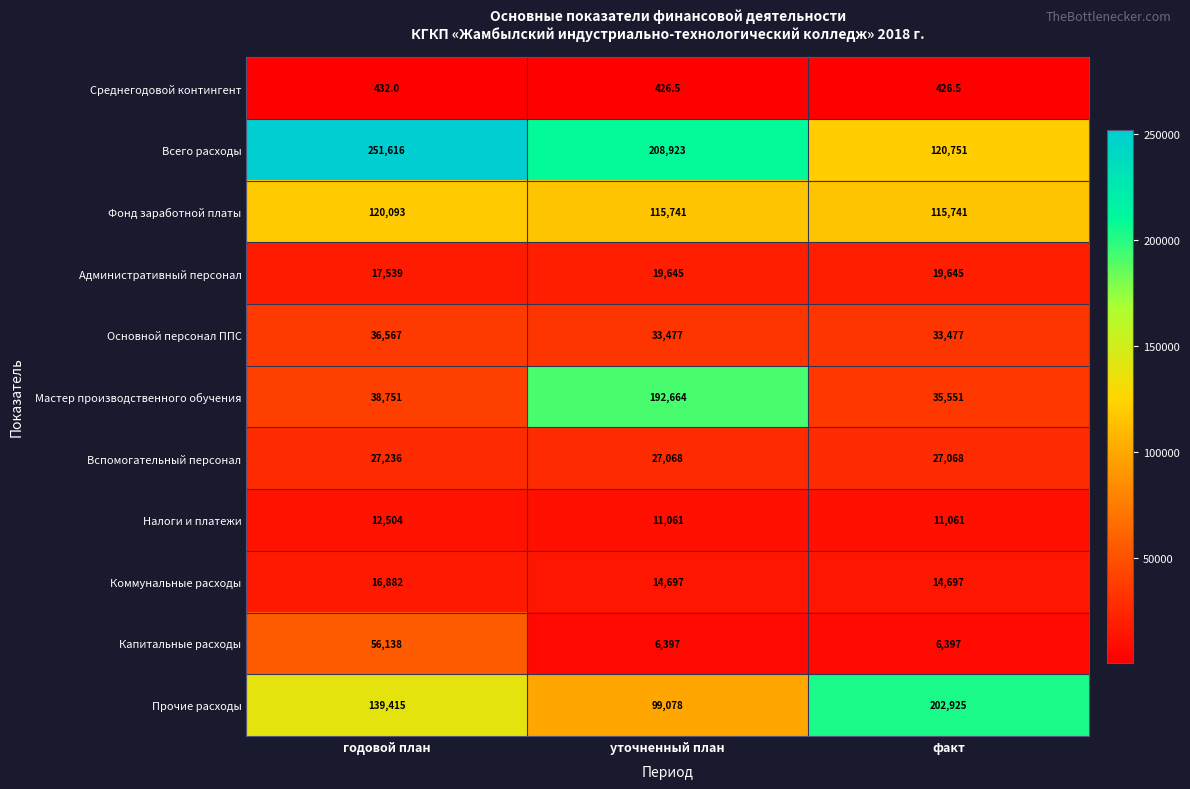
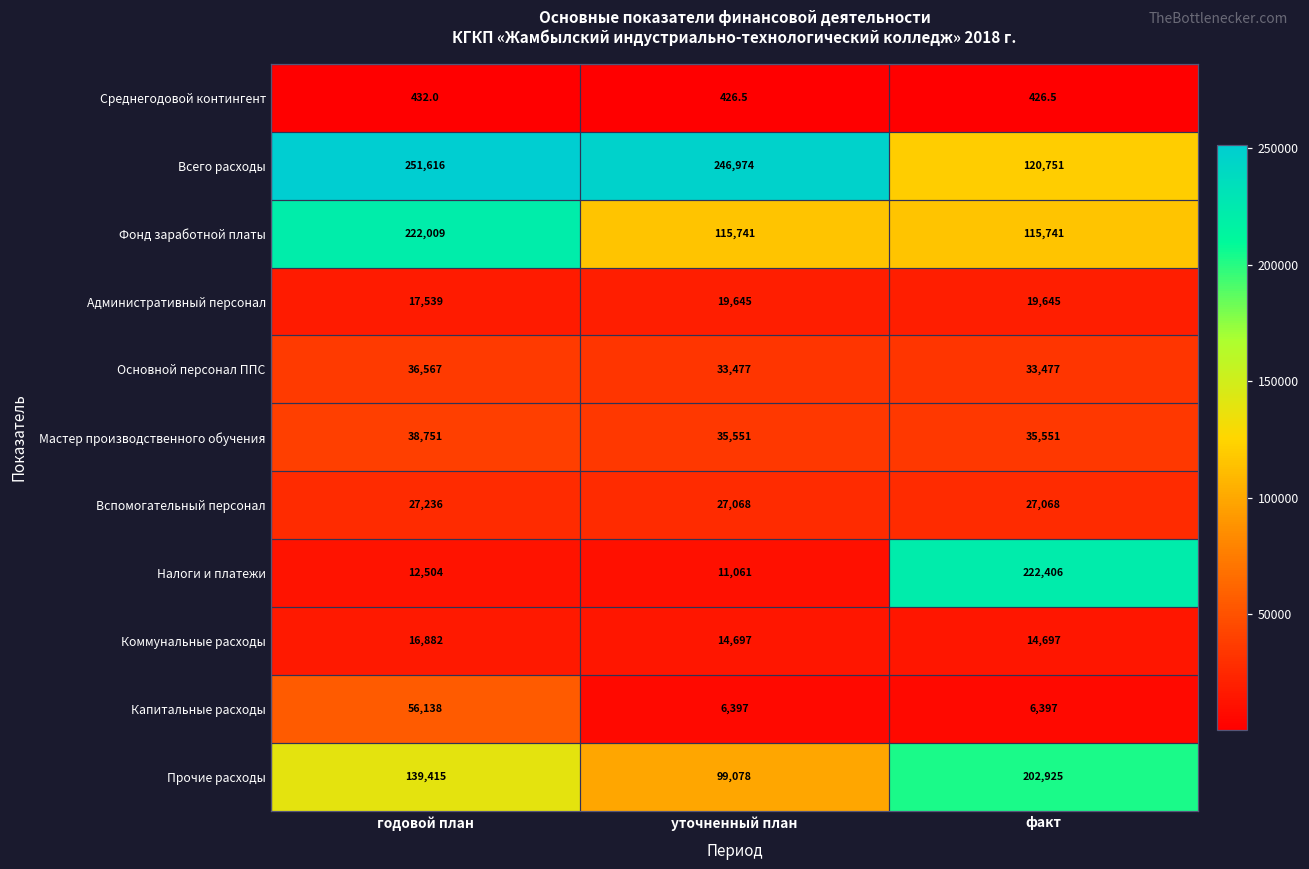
Всего расходы, уточненный план: 208,923 -> 246,974
Фонд заработной платы, годовой план: 120,093 -> 222,009
Мастер производственного обучения, уточненный план: 192,664 -> 35,551
Налоги и платежи, факт: 11,061 -> 222,406
